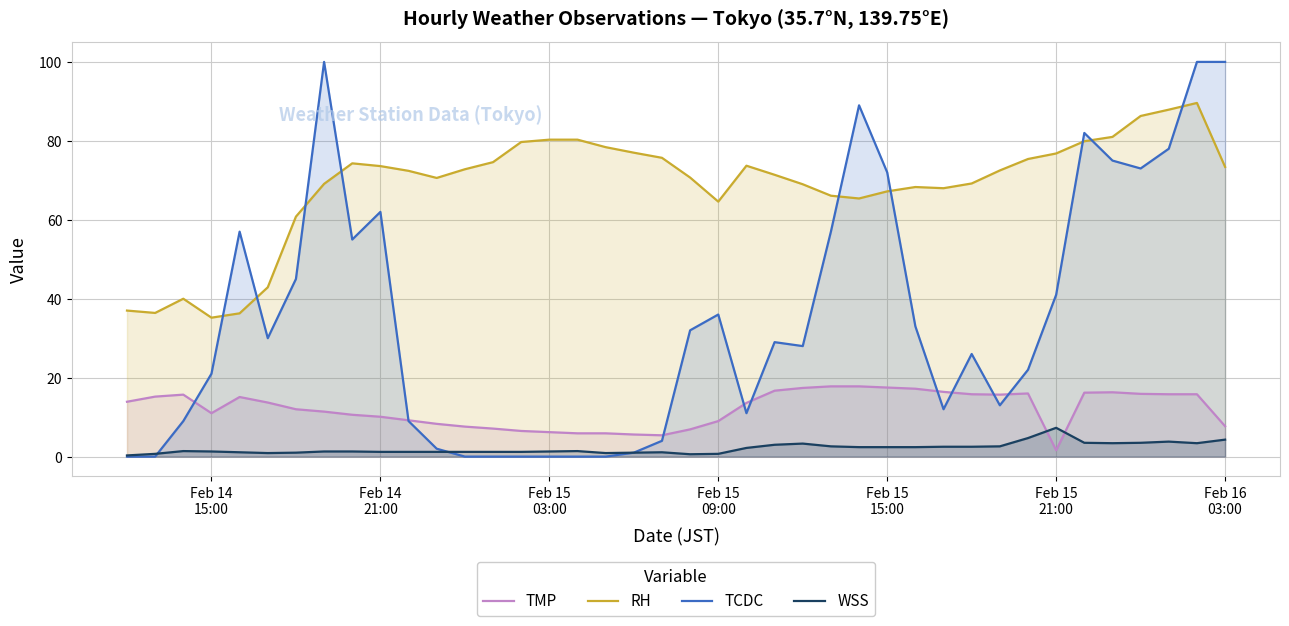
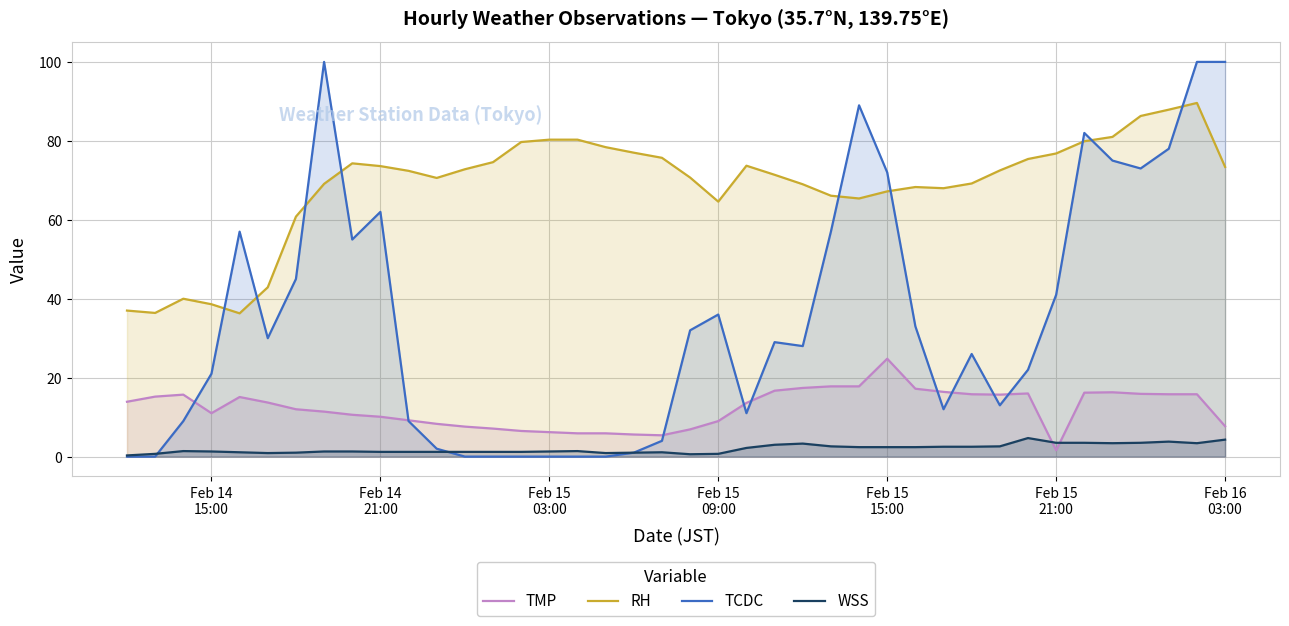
RH, Feb 14 15:00: 35 -> 39
TMP, Feb 15 15:00: 18 -> 25
WSS, Feb 15 21:00: 7 -> 4
